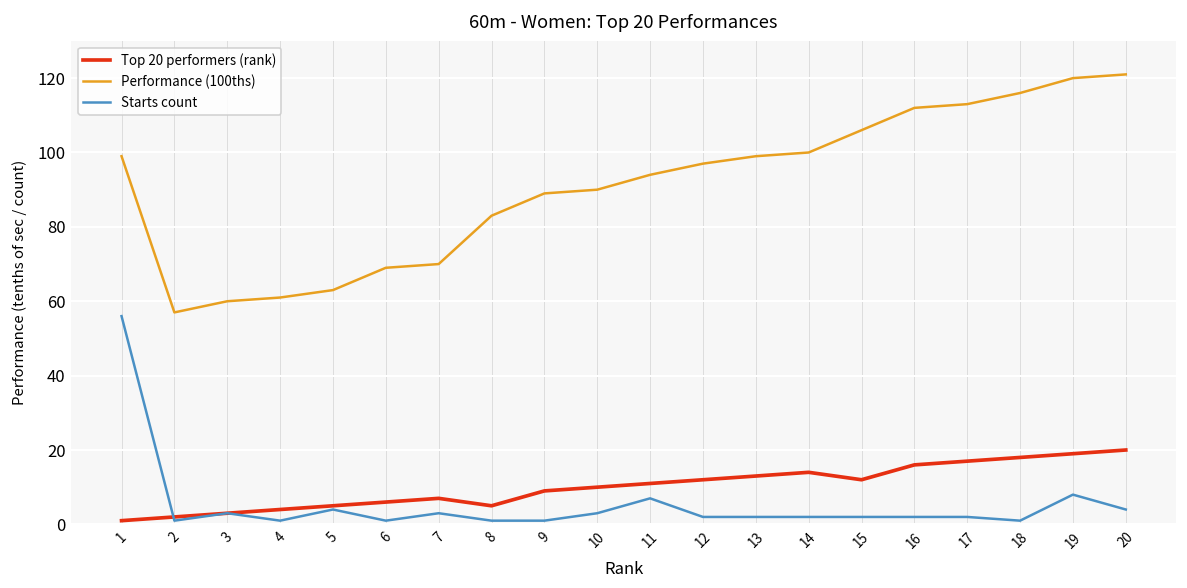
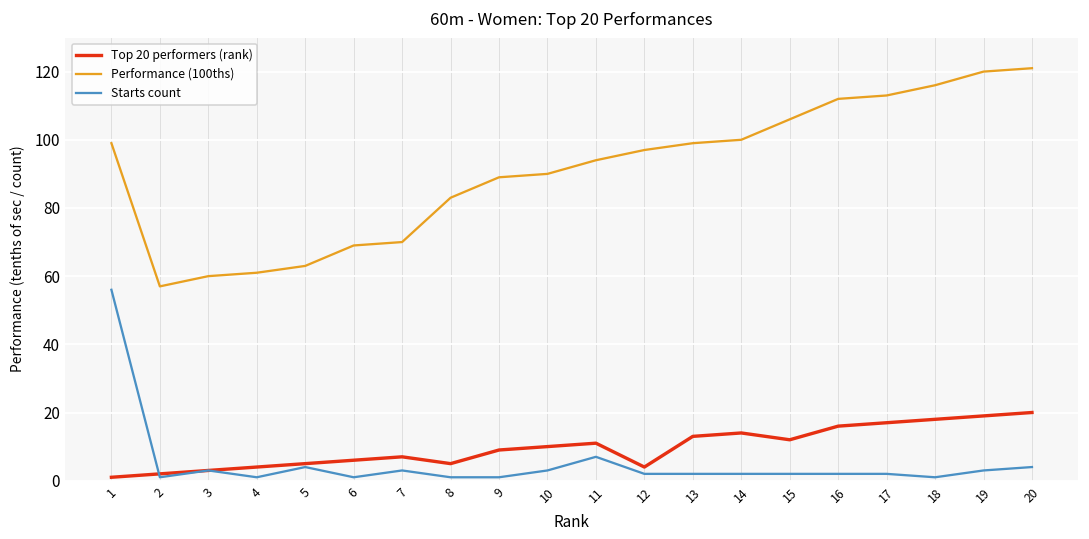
Top 20 performers (rank), 12: 12 -> 4
Starts count, 19: 8 -> 3
